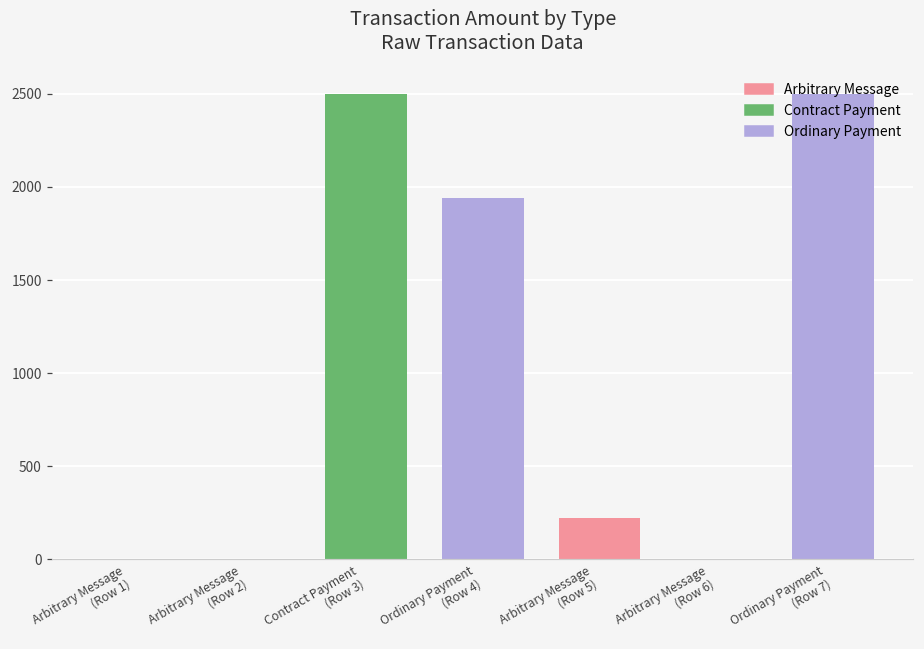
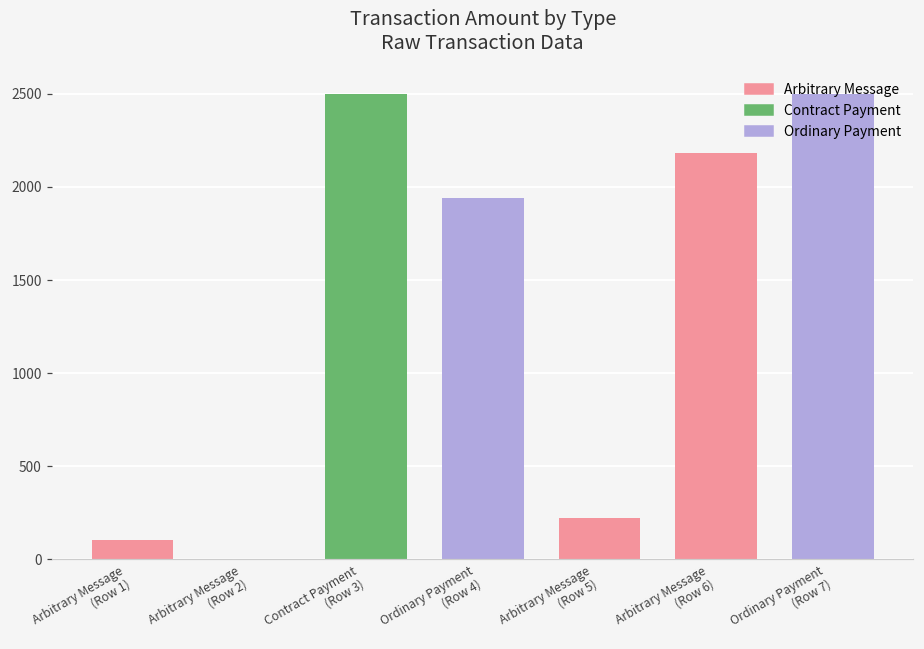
Arbitrary Message (Row 1): 0 -> 100
Arbitrary Message (Row 6): 0 -> 2180
